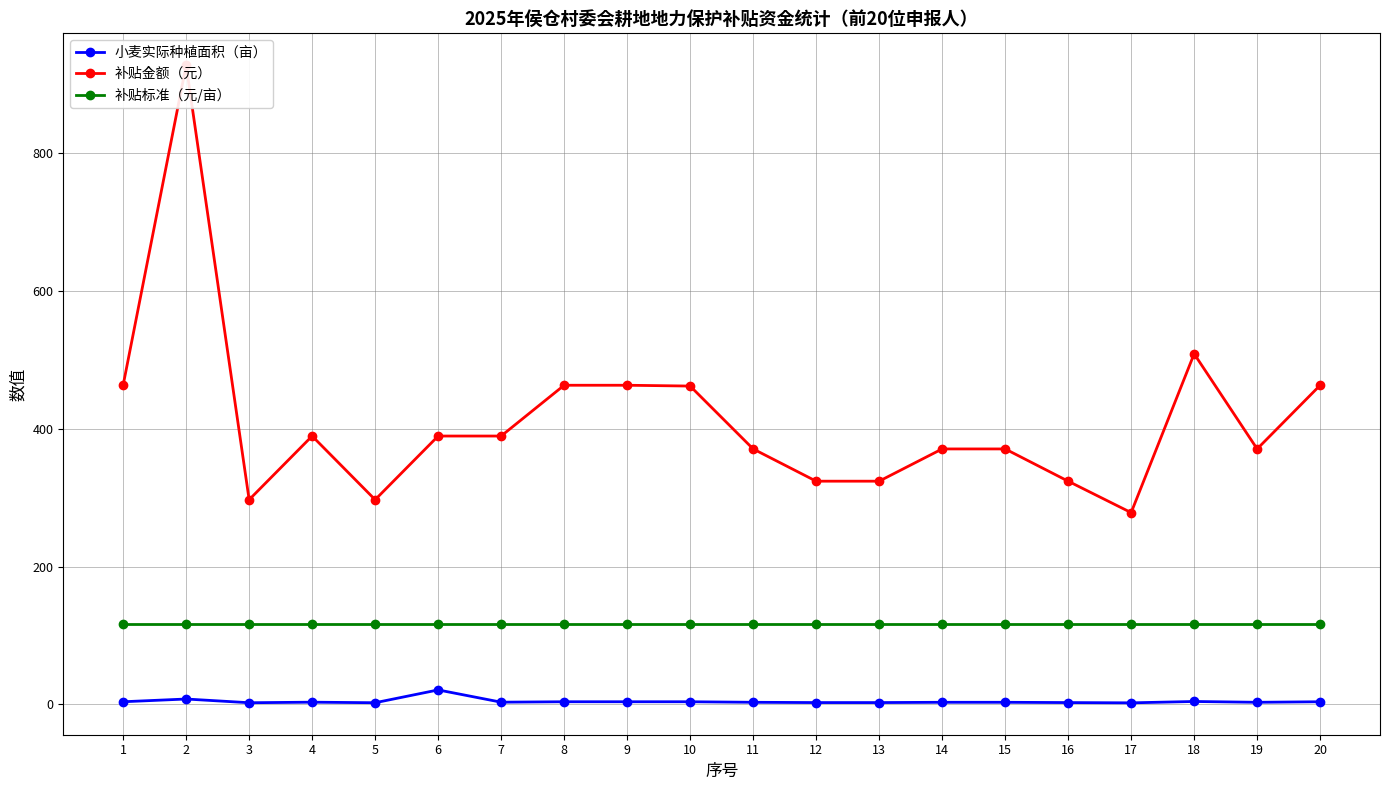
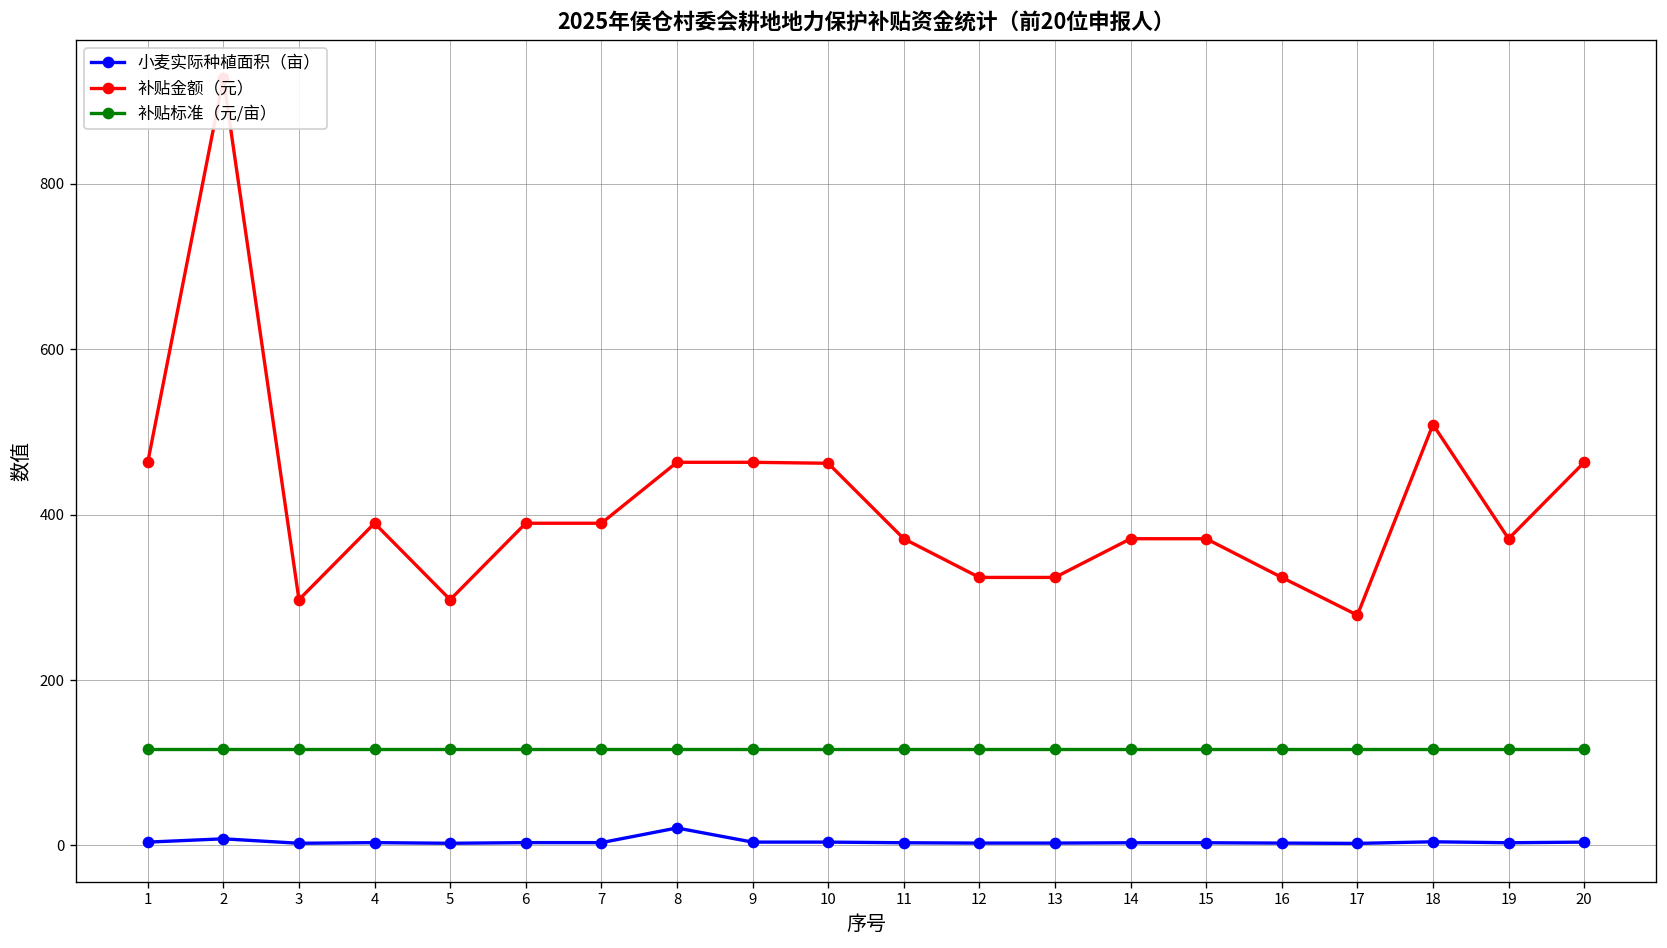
小麦实际种植面积（亩）, 6: 20 -> 0
小麦实际种植面积（亩）, 8: 0 -> 20
